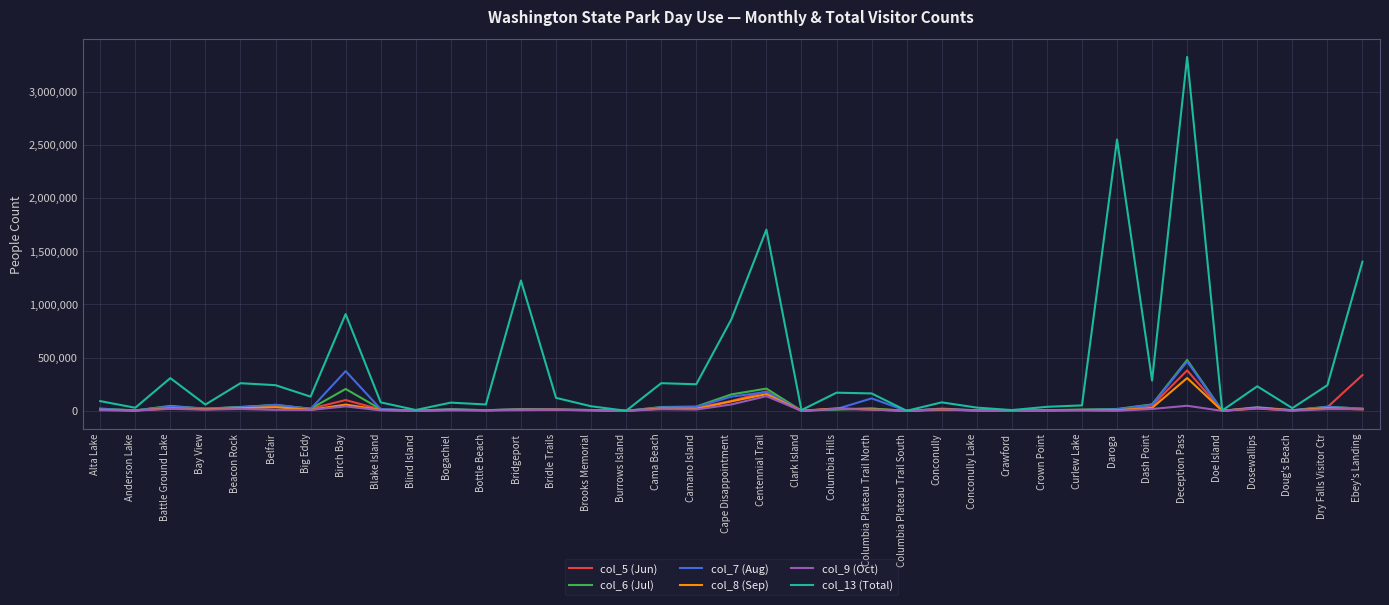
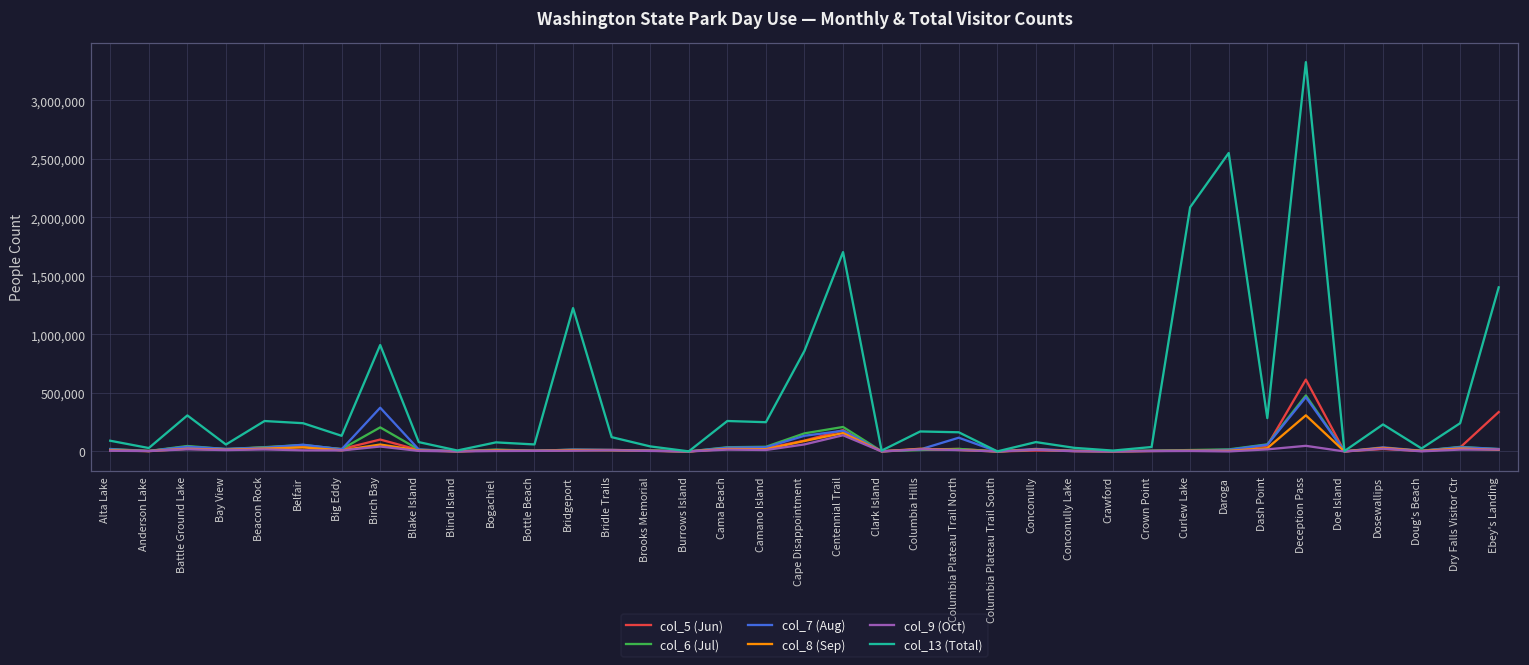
col_13 (Total), Curlew Lake: 50,000 -> 2,090,000
col_5 (Jun), Deception Pass: 380,000 -> 610,000
